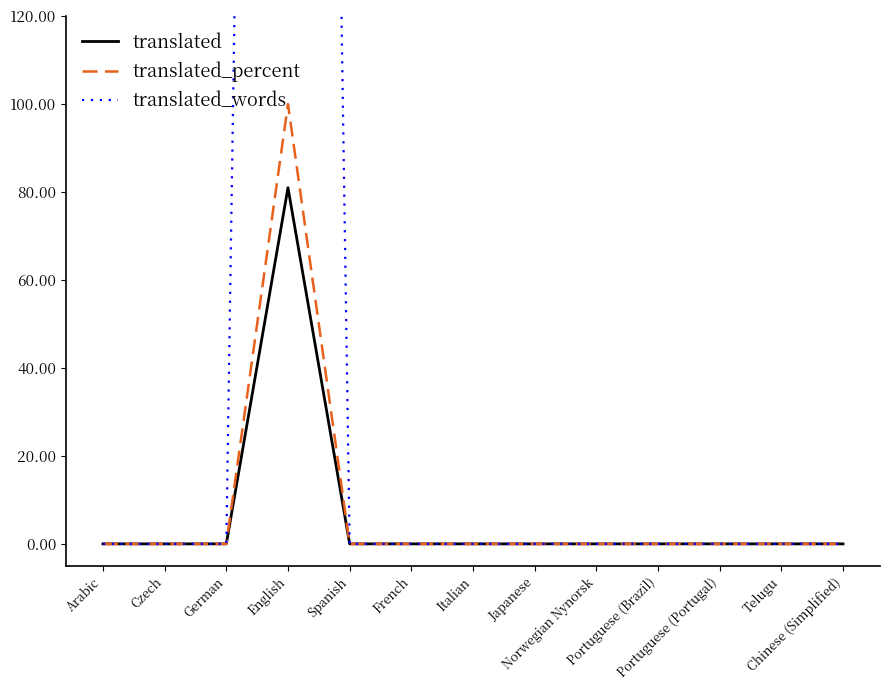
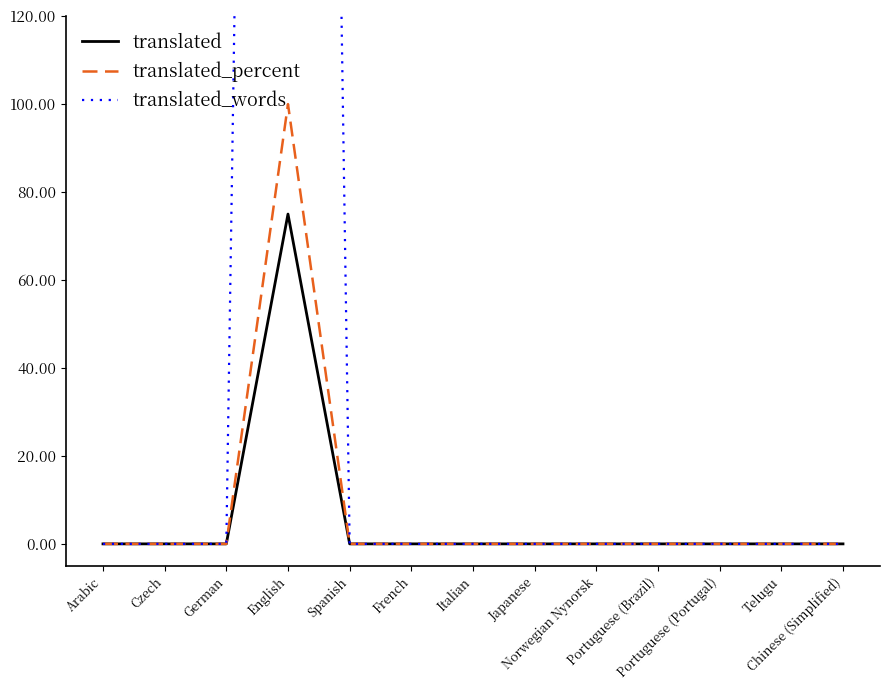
translated, English: 81 -> 75
